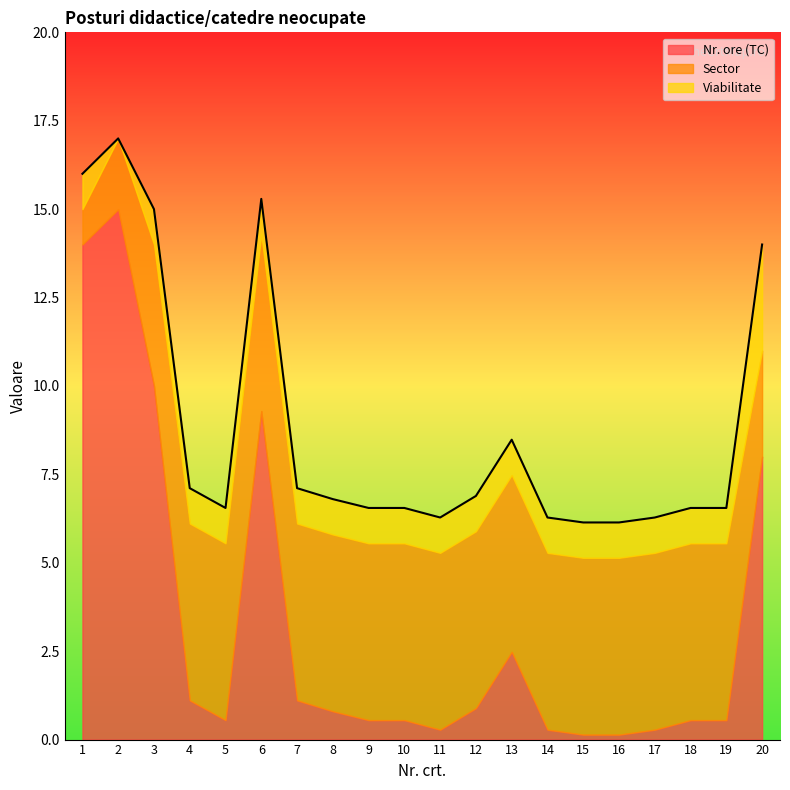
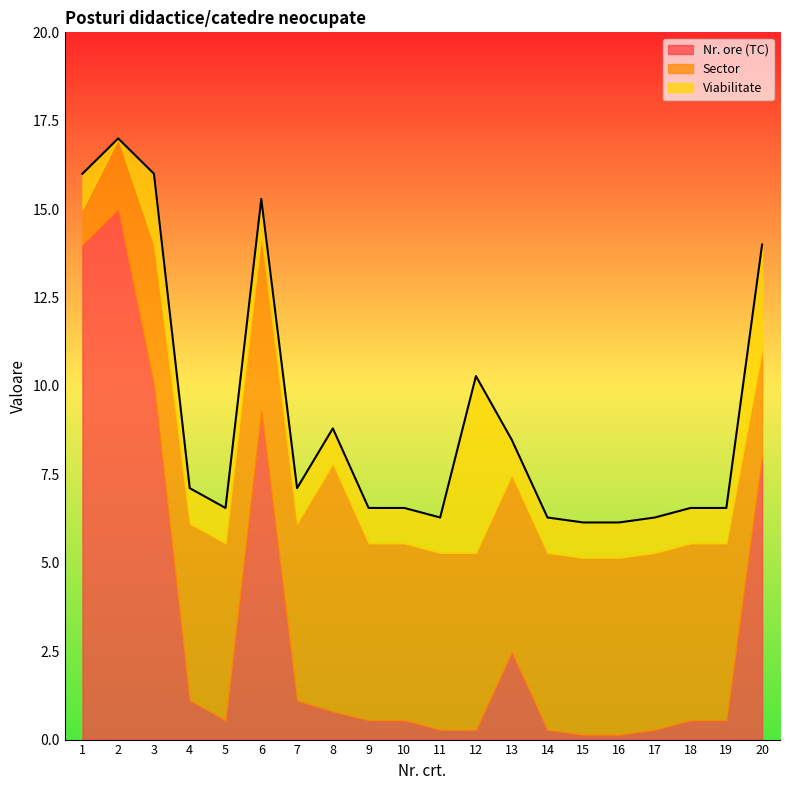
Viabilitate, 3: 1 -> 2
Sector, 8: 5 -> 7
Nr. ore (TC), 12: 0.9 -> 0.3
Viabilitate, 12: 1 -> 5
